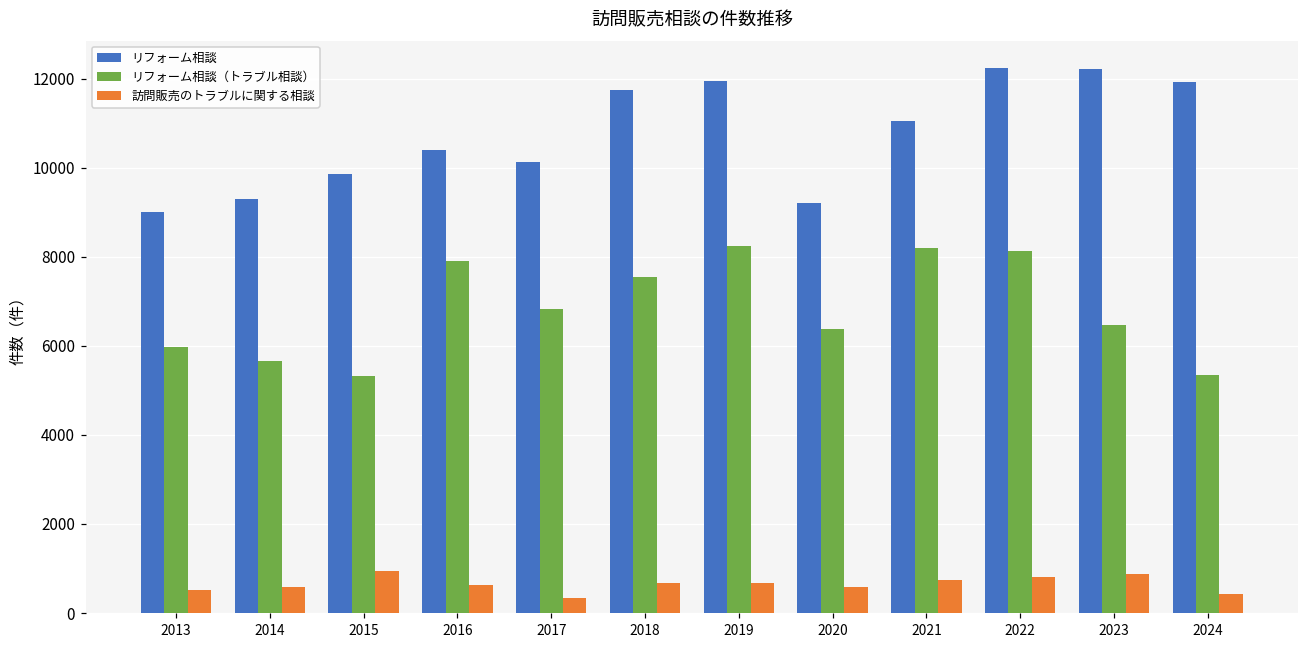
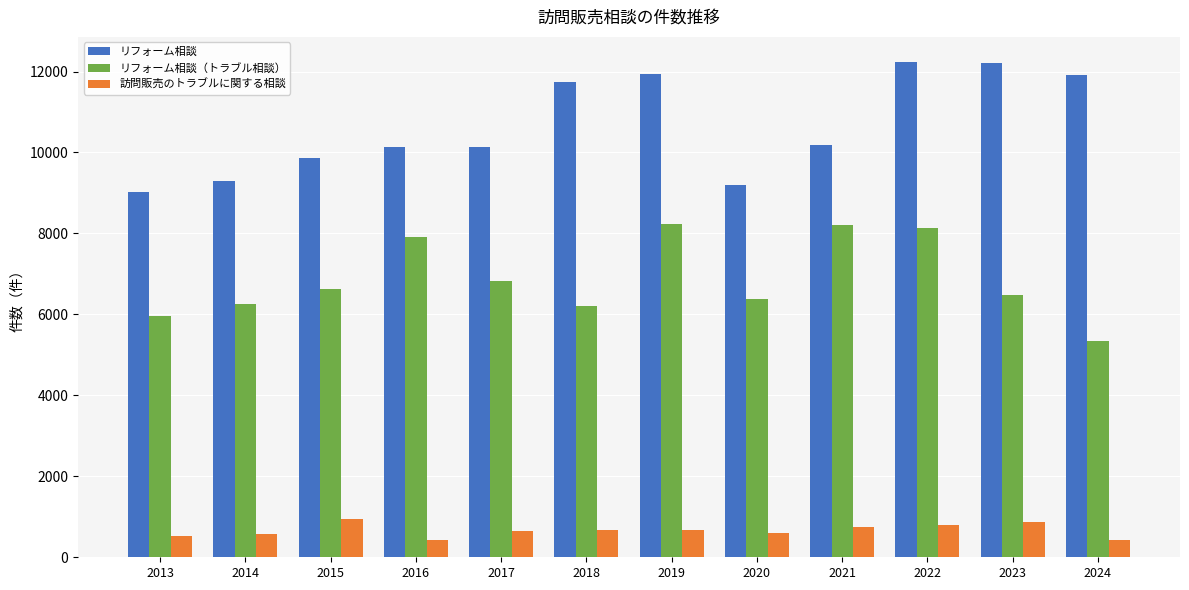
リフォーム相談（トラブル相談）, 2014: 5700 -> 6300
リフォーム相談（トラブル相談）, 2015: 5300 -> 6600
リフォーム相談, 2016: 10400 -> 10100
訪問販売のトラブルに関する相談, 2016: 600 -> 400
訪問販売のトラブルに関する相談, 2017: 300 -> 700
リフォーム相談（トラブル相談）, 2018: 7500 -> 6200
リフォーム相談, 2021: 11000 -> 10200
